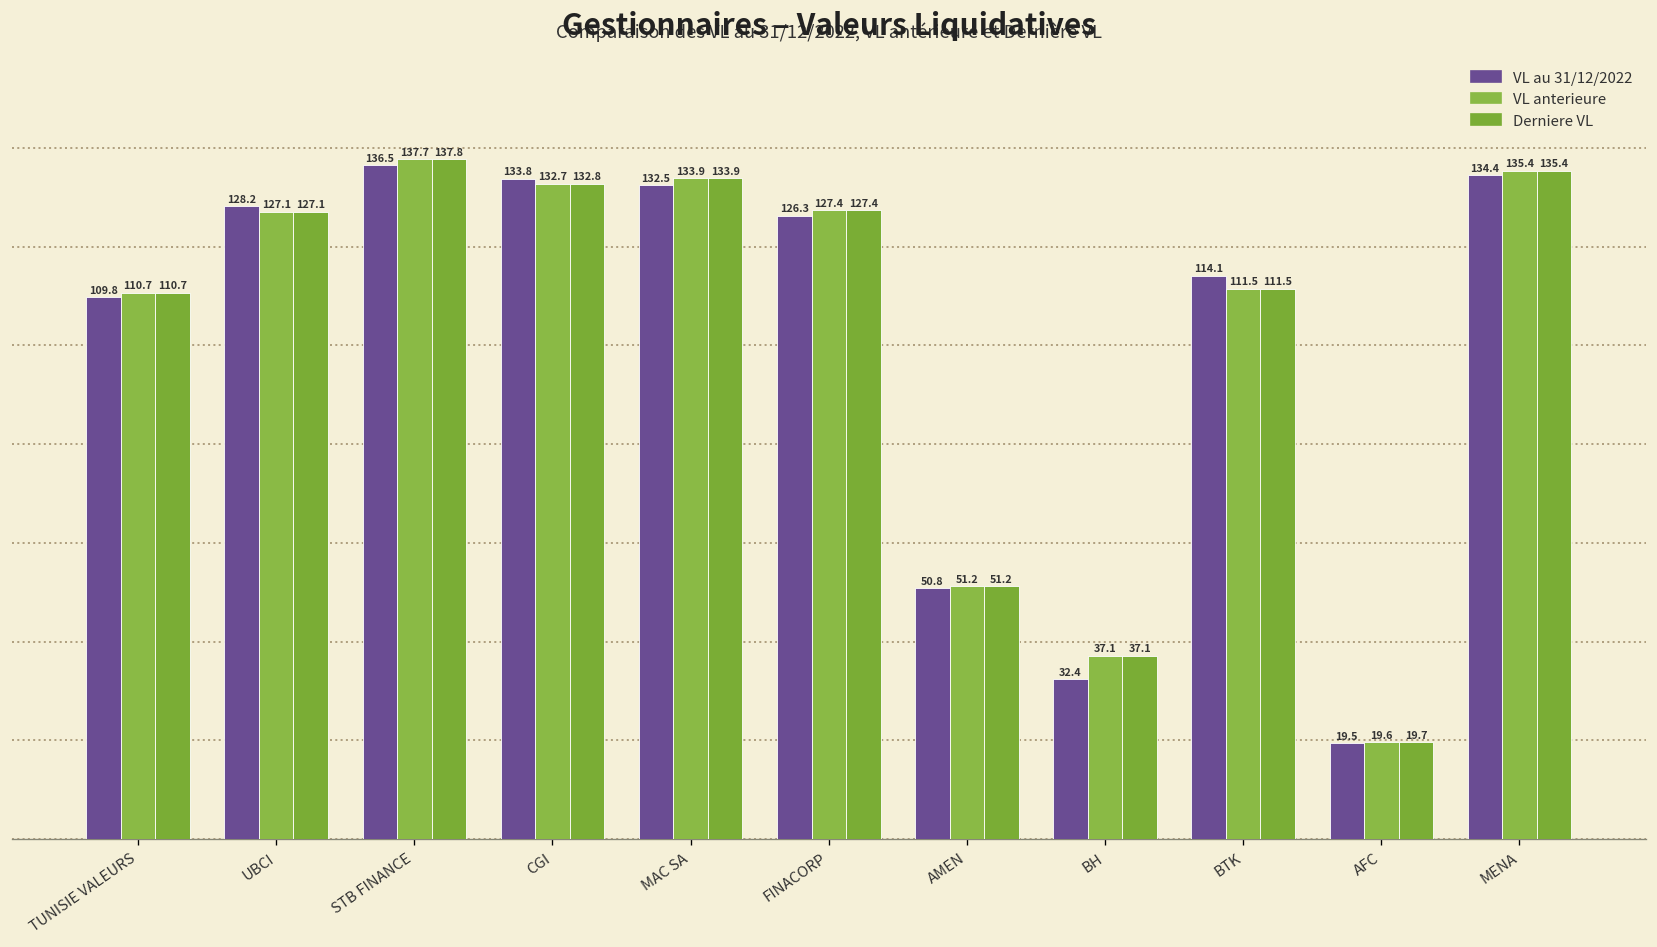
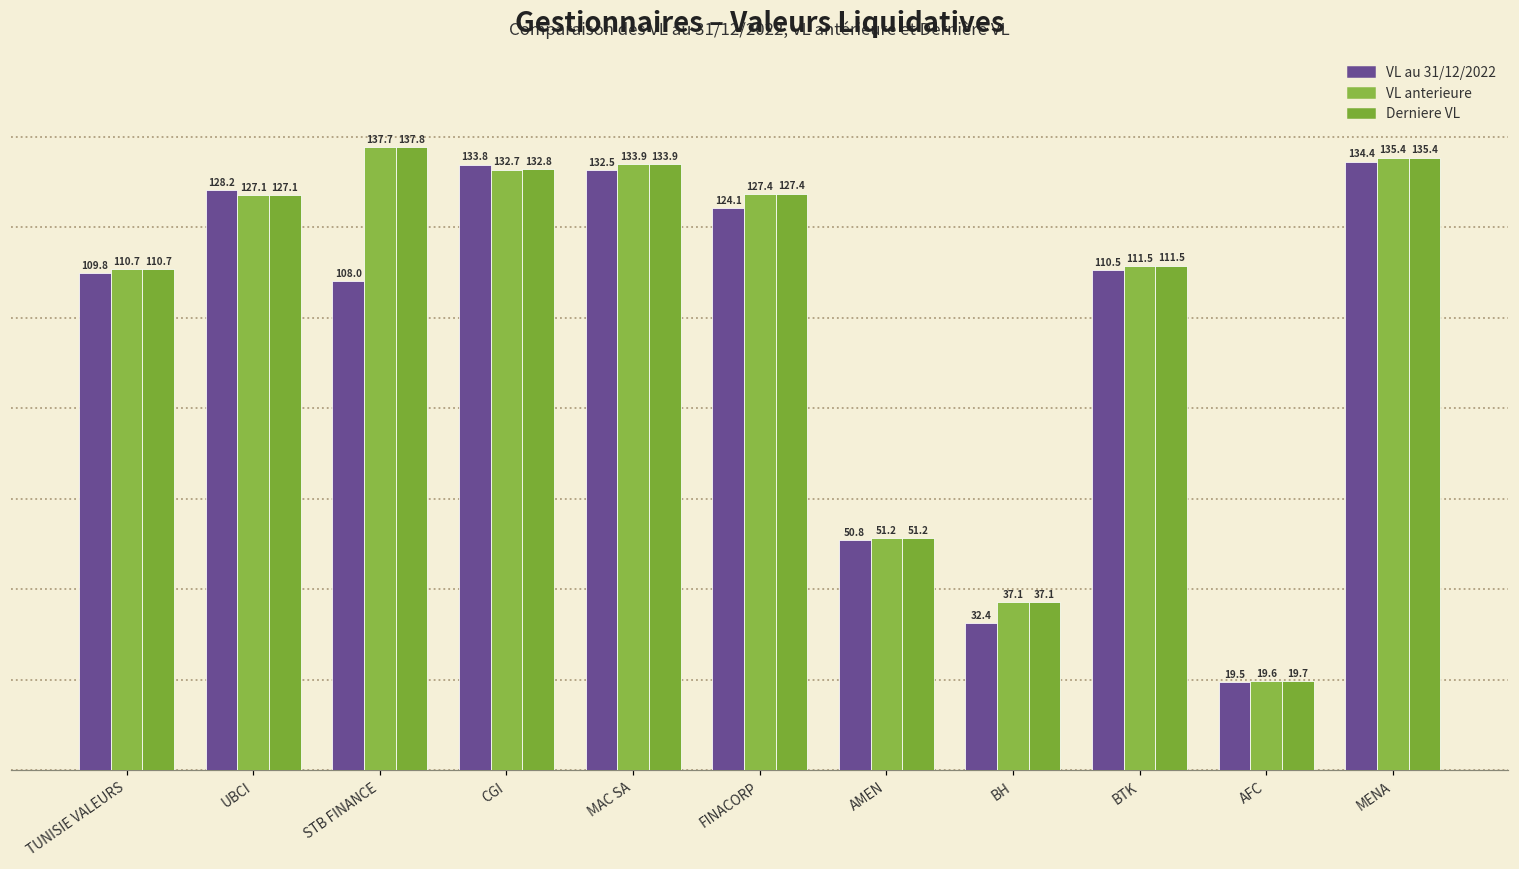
VL au 31/12/2022, STB FINANCE: 136.5 -> 108.0
VL au 31/12/2022, FINACORP: 126.3 -> 124.1
VL au 31/12/2022, BTK: 114.1 -> 110.5
